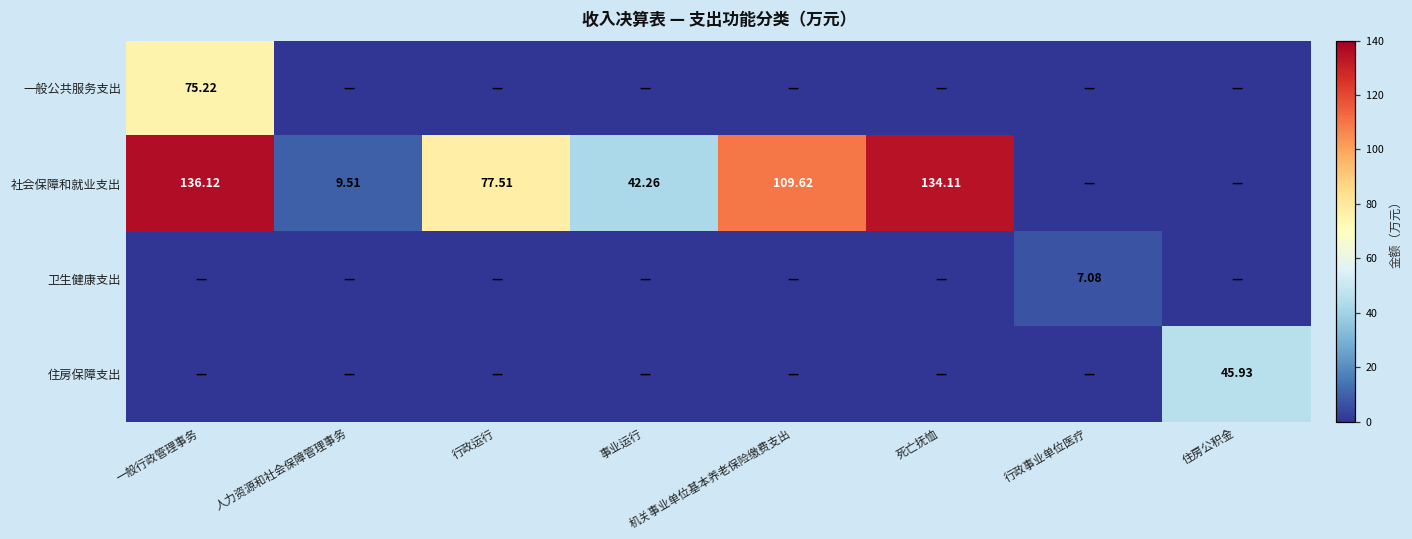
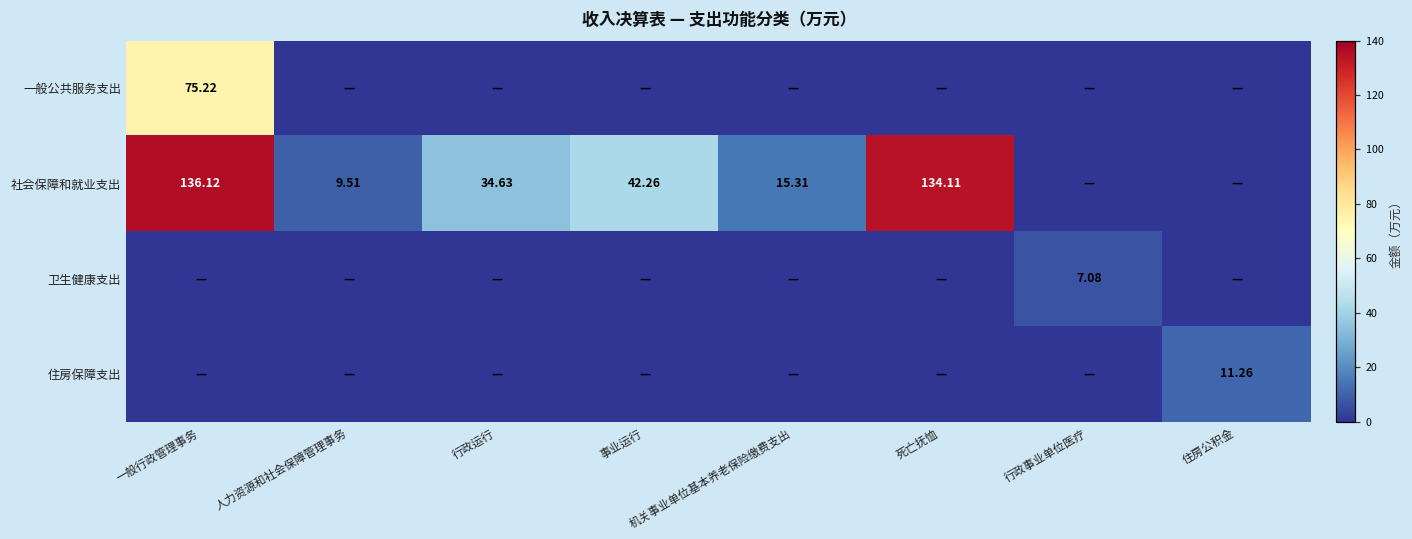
社会保障和就业支出, 行政运行: 77.51 -> 34.63
社会保障和就业支出, 机关事业单位基本养老保险缴费支出: 109.62 -> 15.31
住房保障支出, 住房公积金: 45.93 -> 11.26
